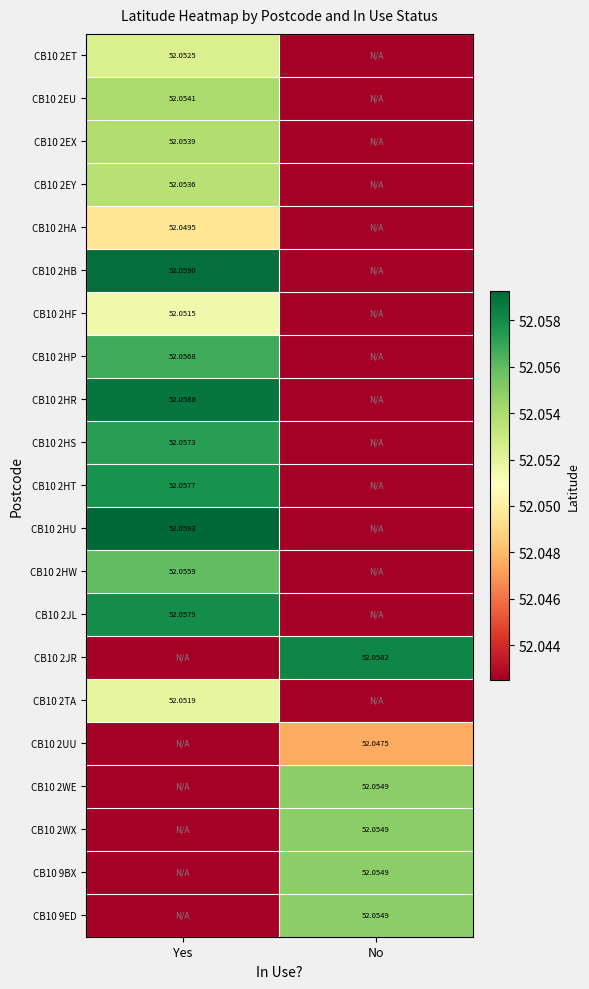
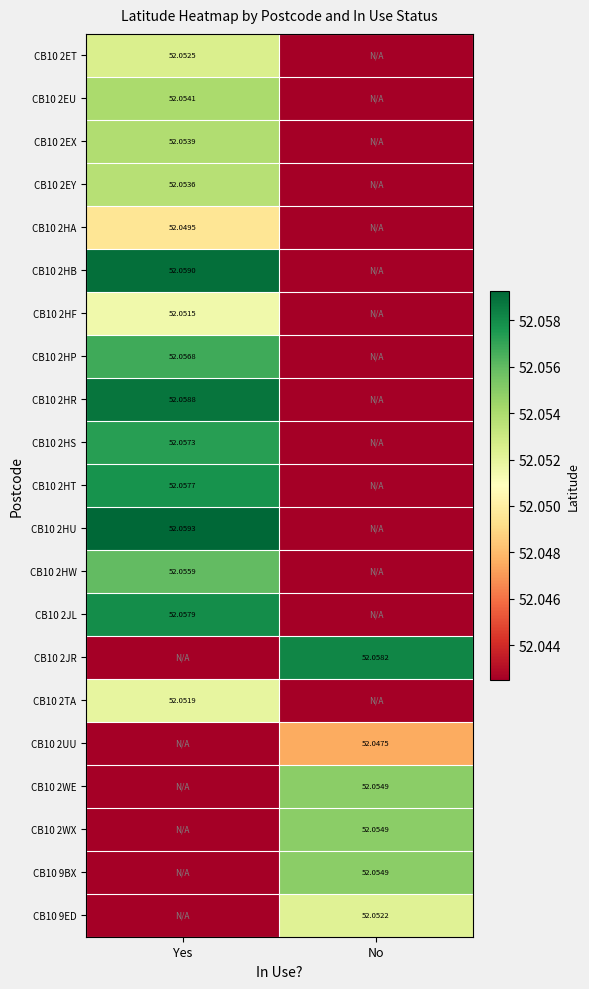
CB10 9ED, No: 52.0549 -> 52.0522
